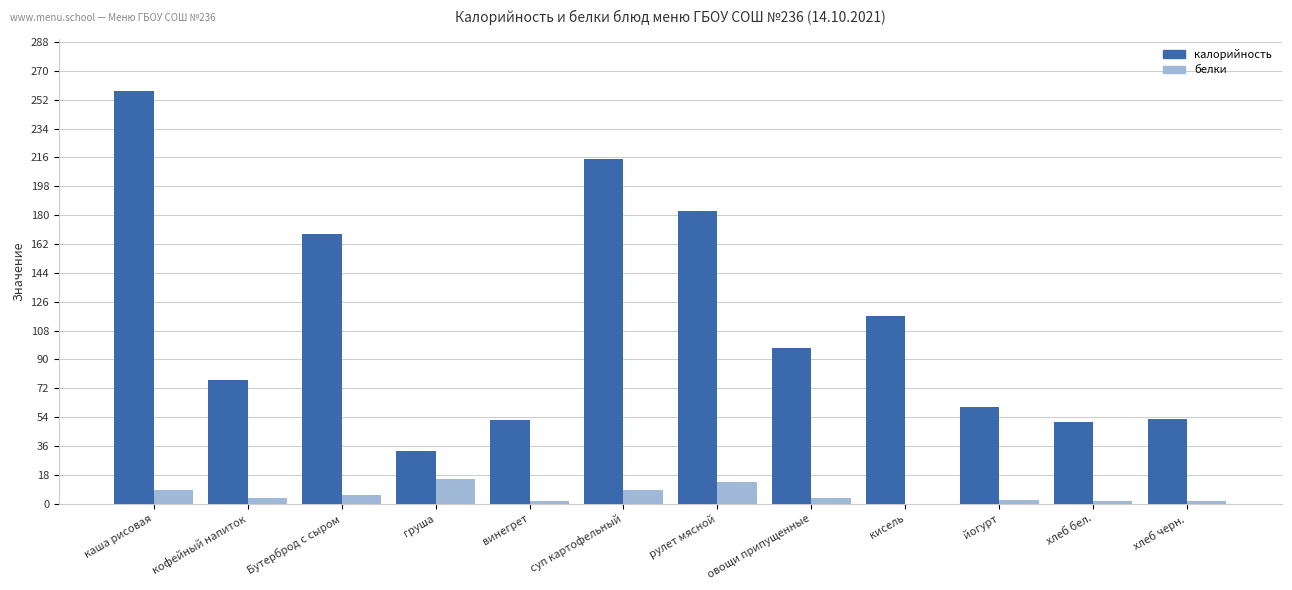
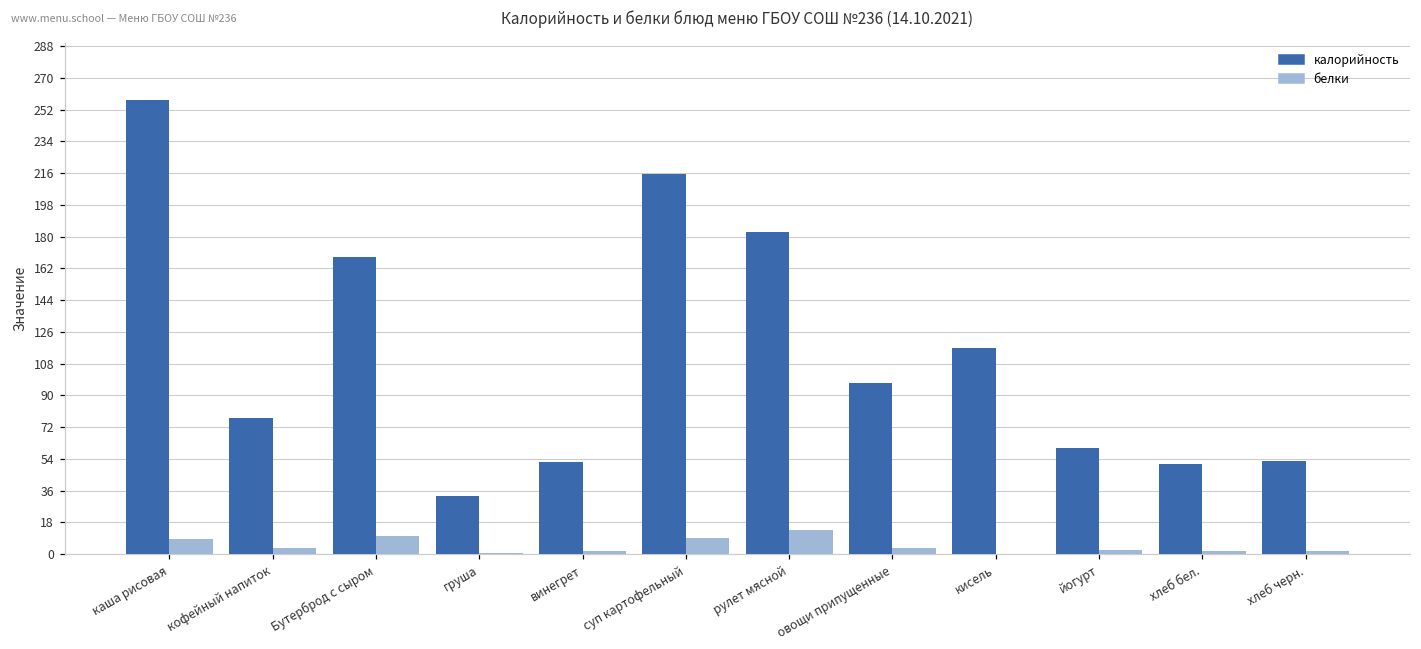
белки, Бутерброд с сыром: 5 -> 10
белки, груша: 15 -> 0
